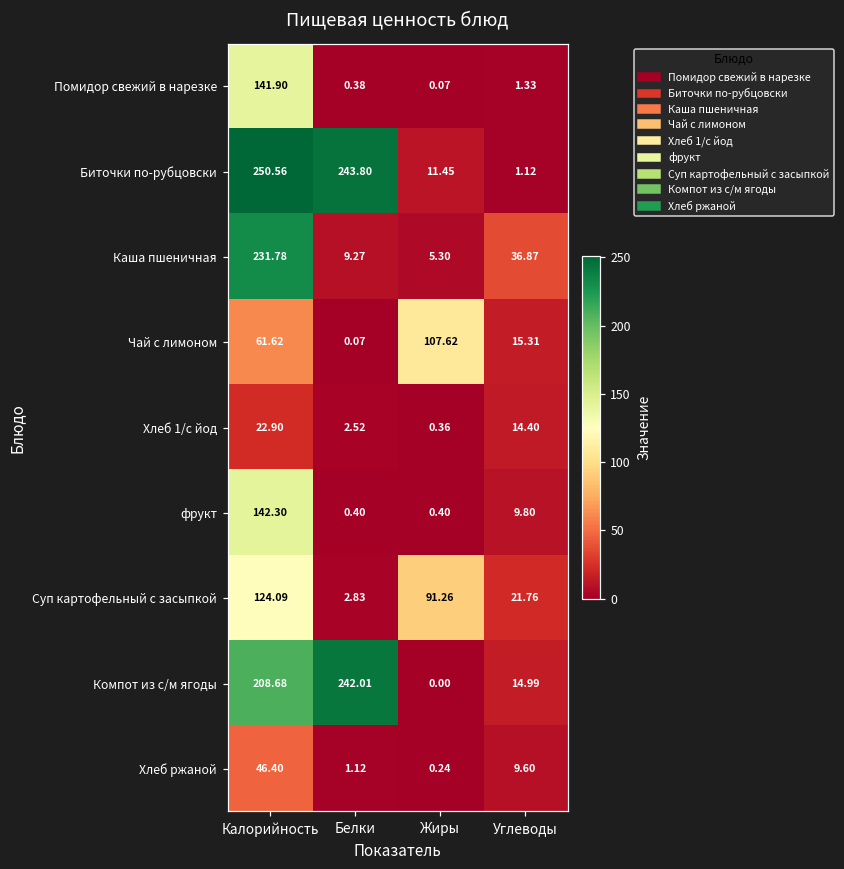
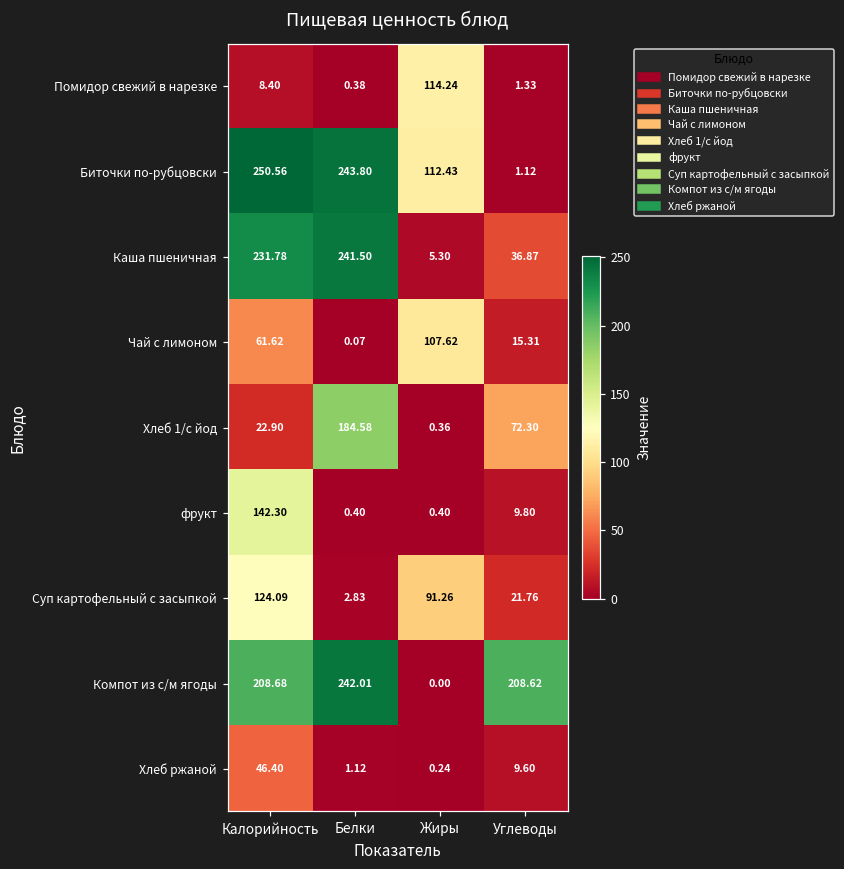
Помидор свежий в нарезке, Калорийность: 141.90 -> 8.40
Помидор свежий в нарезке, Жиры: 0.07 -> 114.24
Биточки по-рубцовски, Жиры: 11.45 -> 112.43
Каша пшеничная, Белки: 9.27 -> 241.50
Хлеб 1/с йод, Белки: 2.52 -> 184.58
Хлеб 1/с йод, Углеводы: 14.40 -> 72.30
Компот из с/м ягоды, Углеводы: 14.99 -> 208.62
